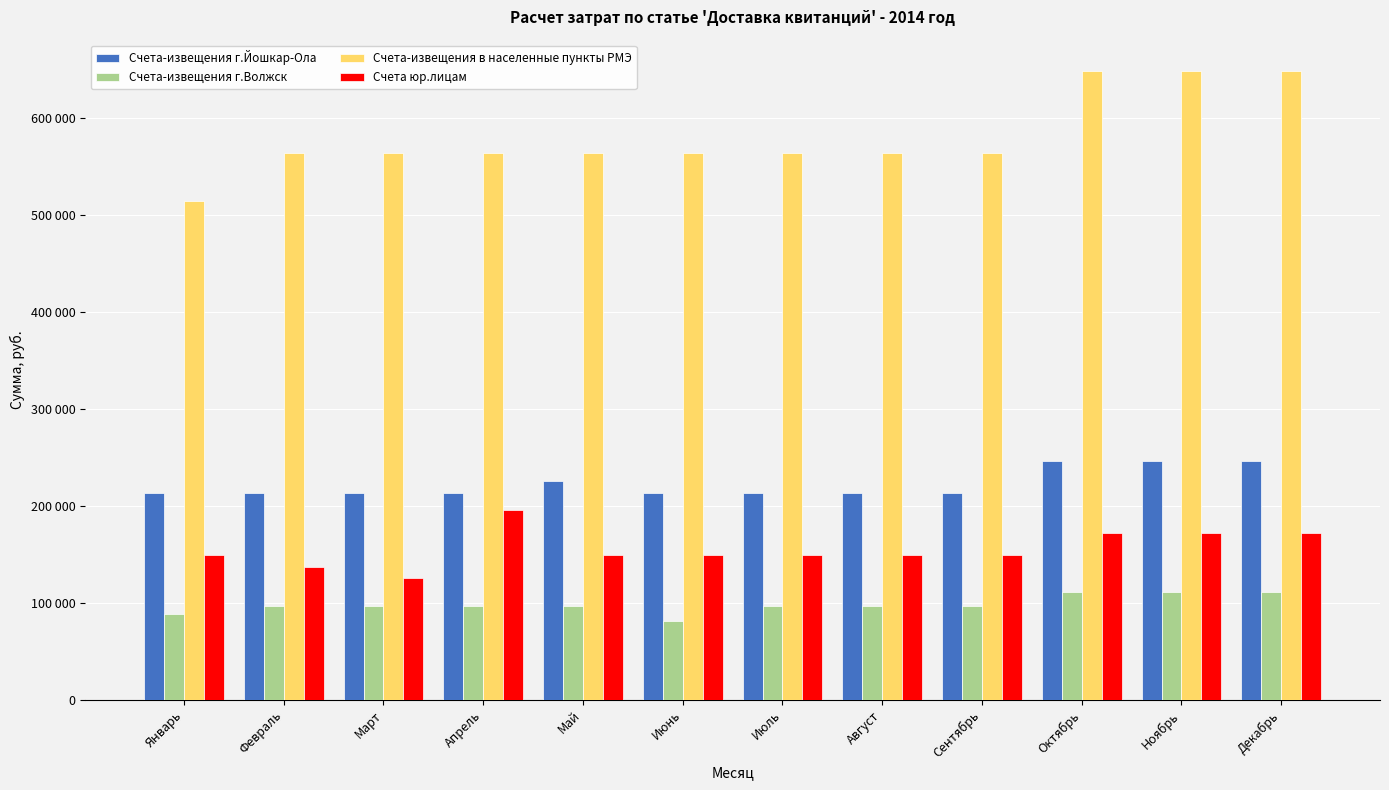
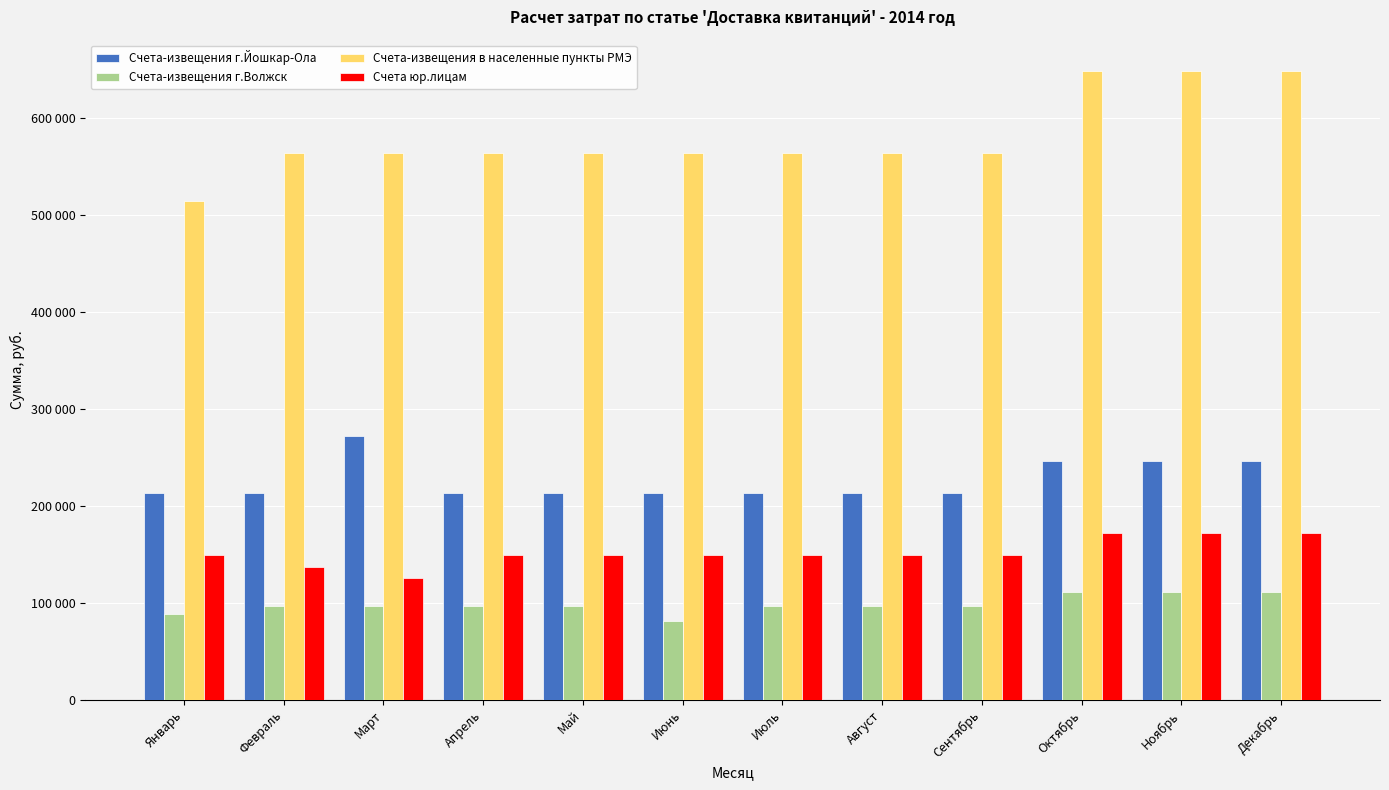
Счета-извещения г.Йошкар-Ола, Март: 210000 -> 270000
Счета юр.лицам, Апрель: 200000 -> 150000
Счета-извещения г.Йошкар-Ола, Май: 230000 -> 210000
